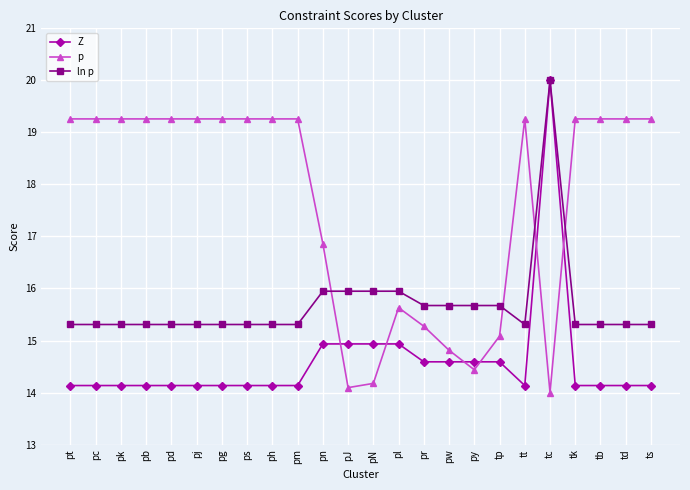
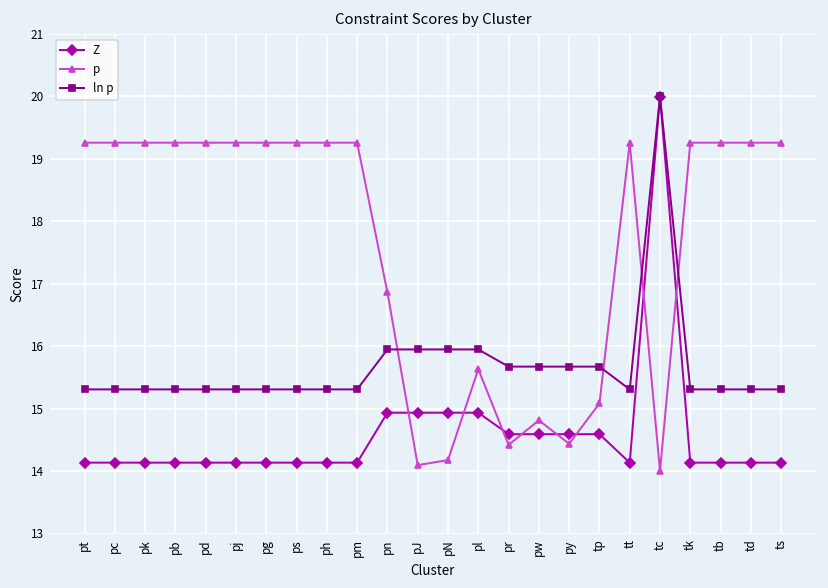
p, pr: 15.3 -> 14.4
